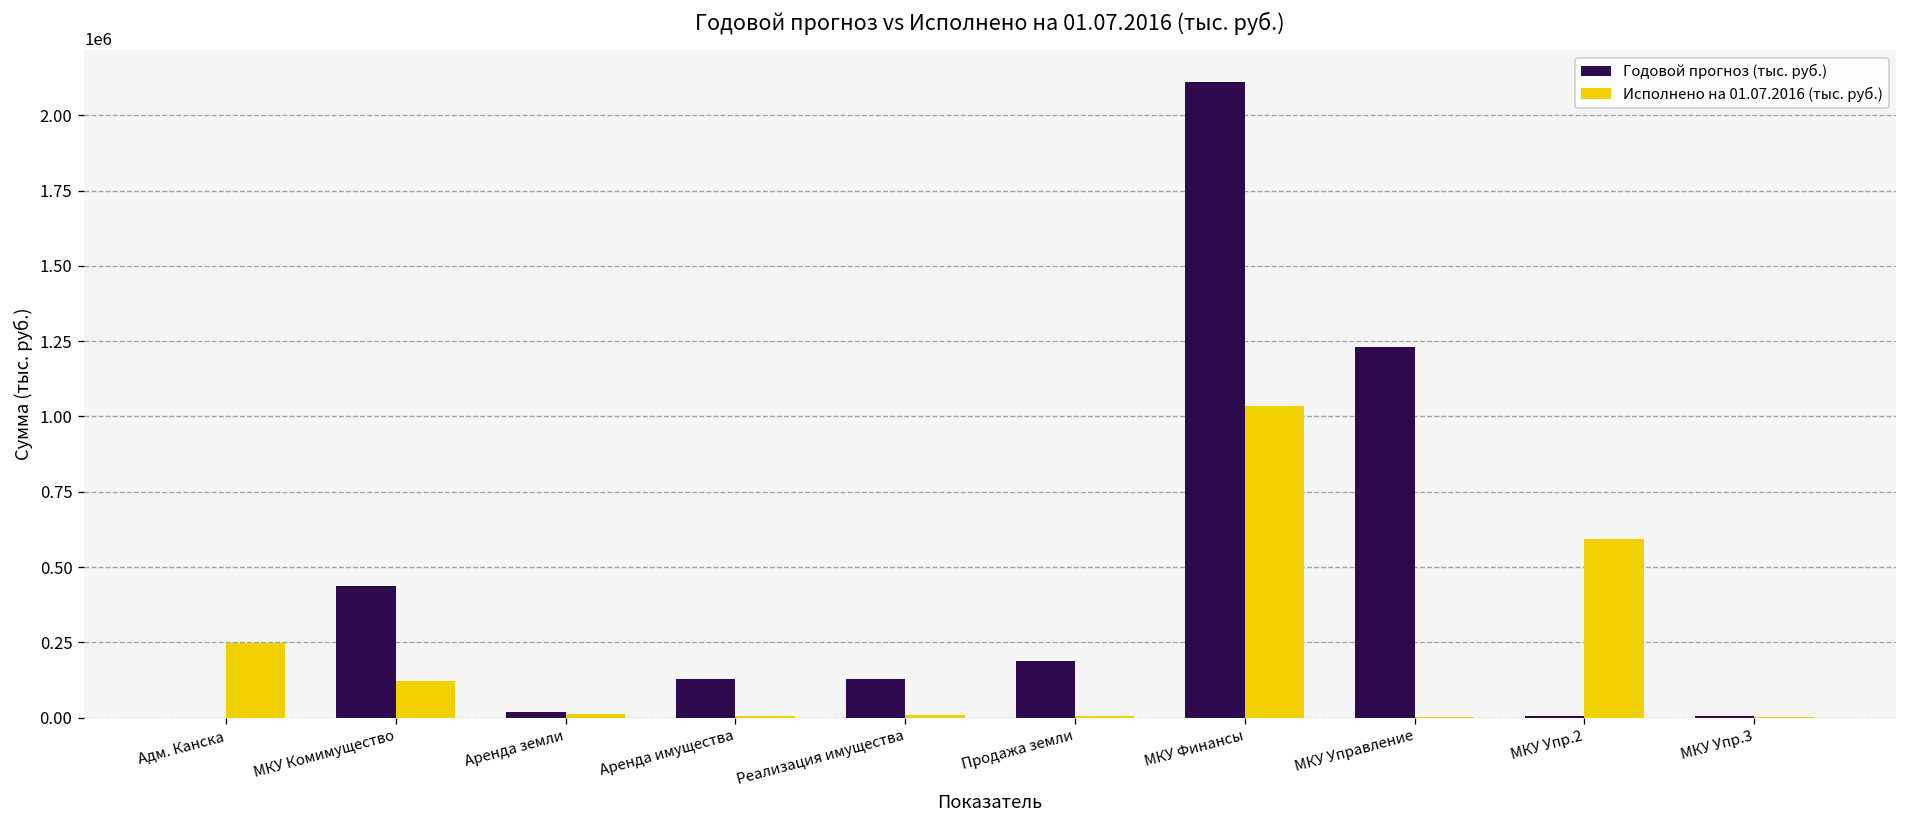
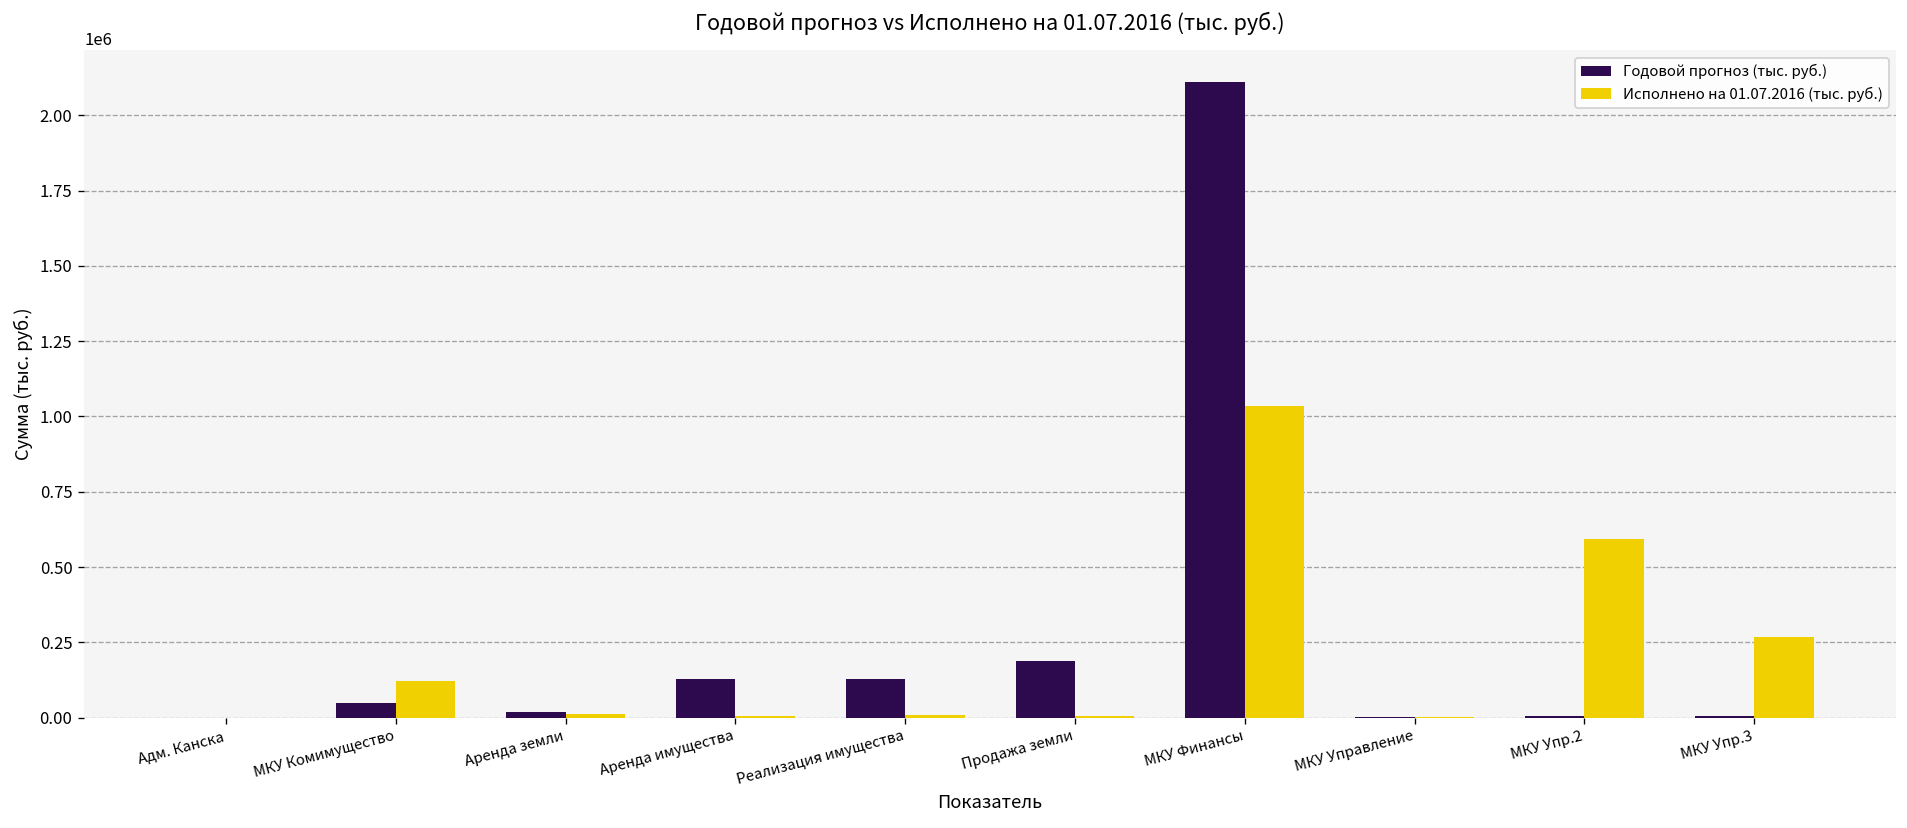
Исполнено на 01.07.2016 (тыс. руб.), Адм. Канска: 250000 -> 0
Годовой прогноз (тыс. руб.), МКУ Комимущество: 440000 -> 50000
Годовой прогноз (тыс. руб.), МКУ Управление: 1230000 -> 0
Исполнено на 01.07.2016 (тыс. руб.), МКУ Упр.3: 0 -> 270000
